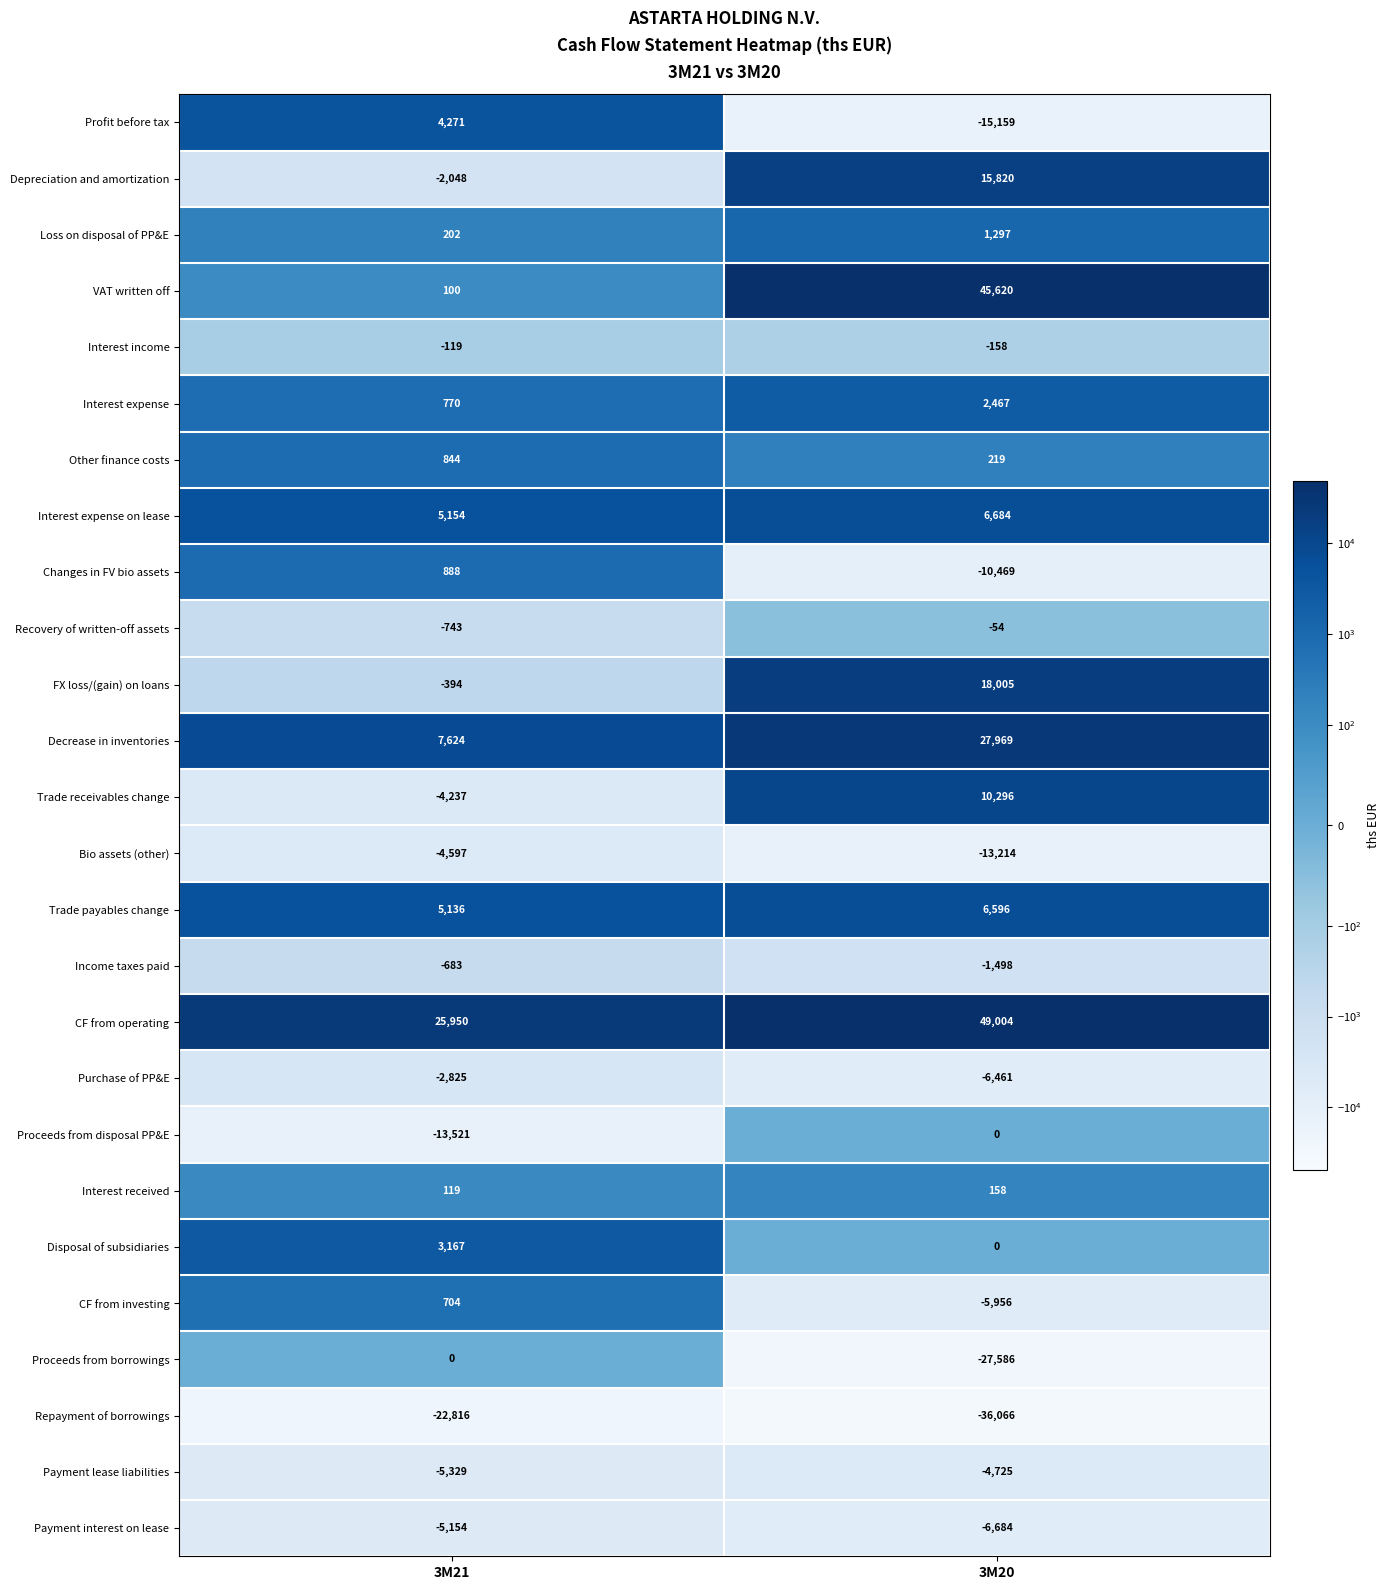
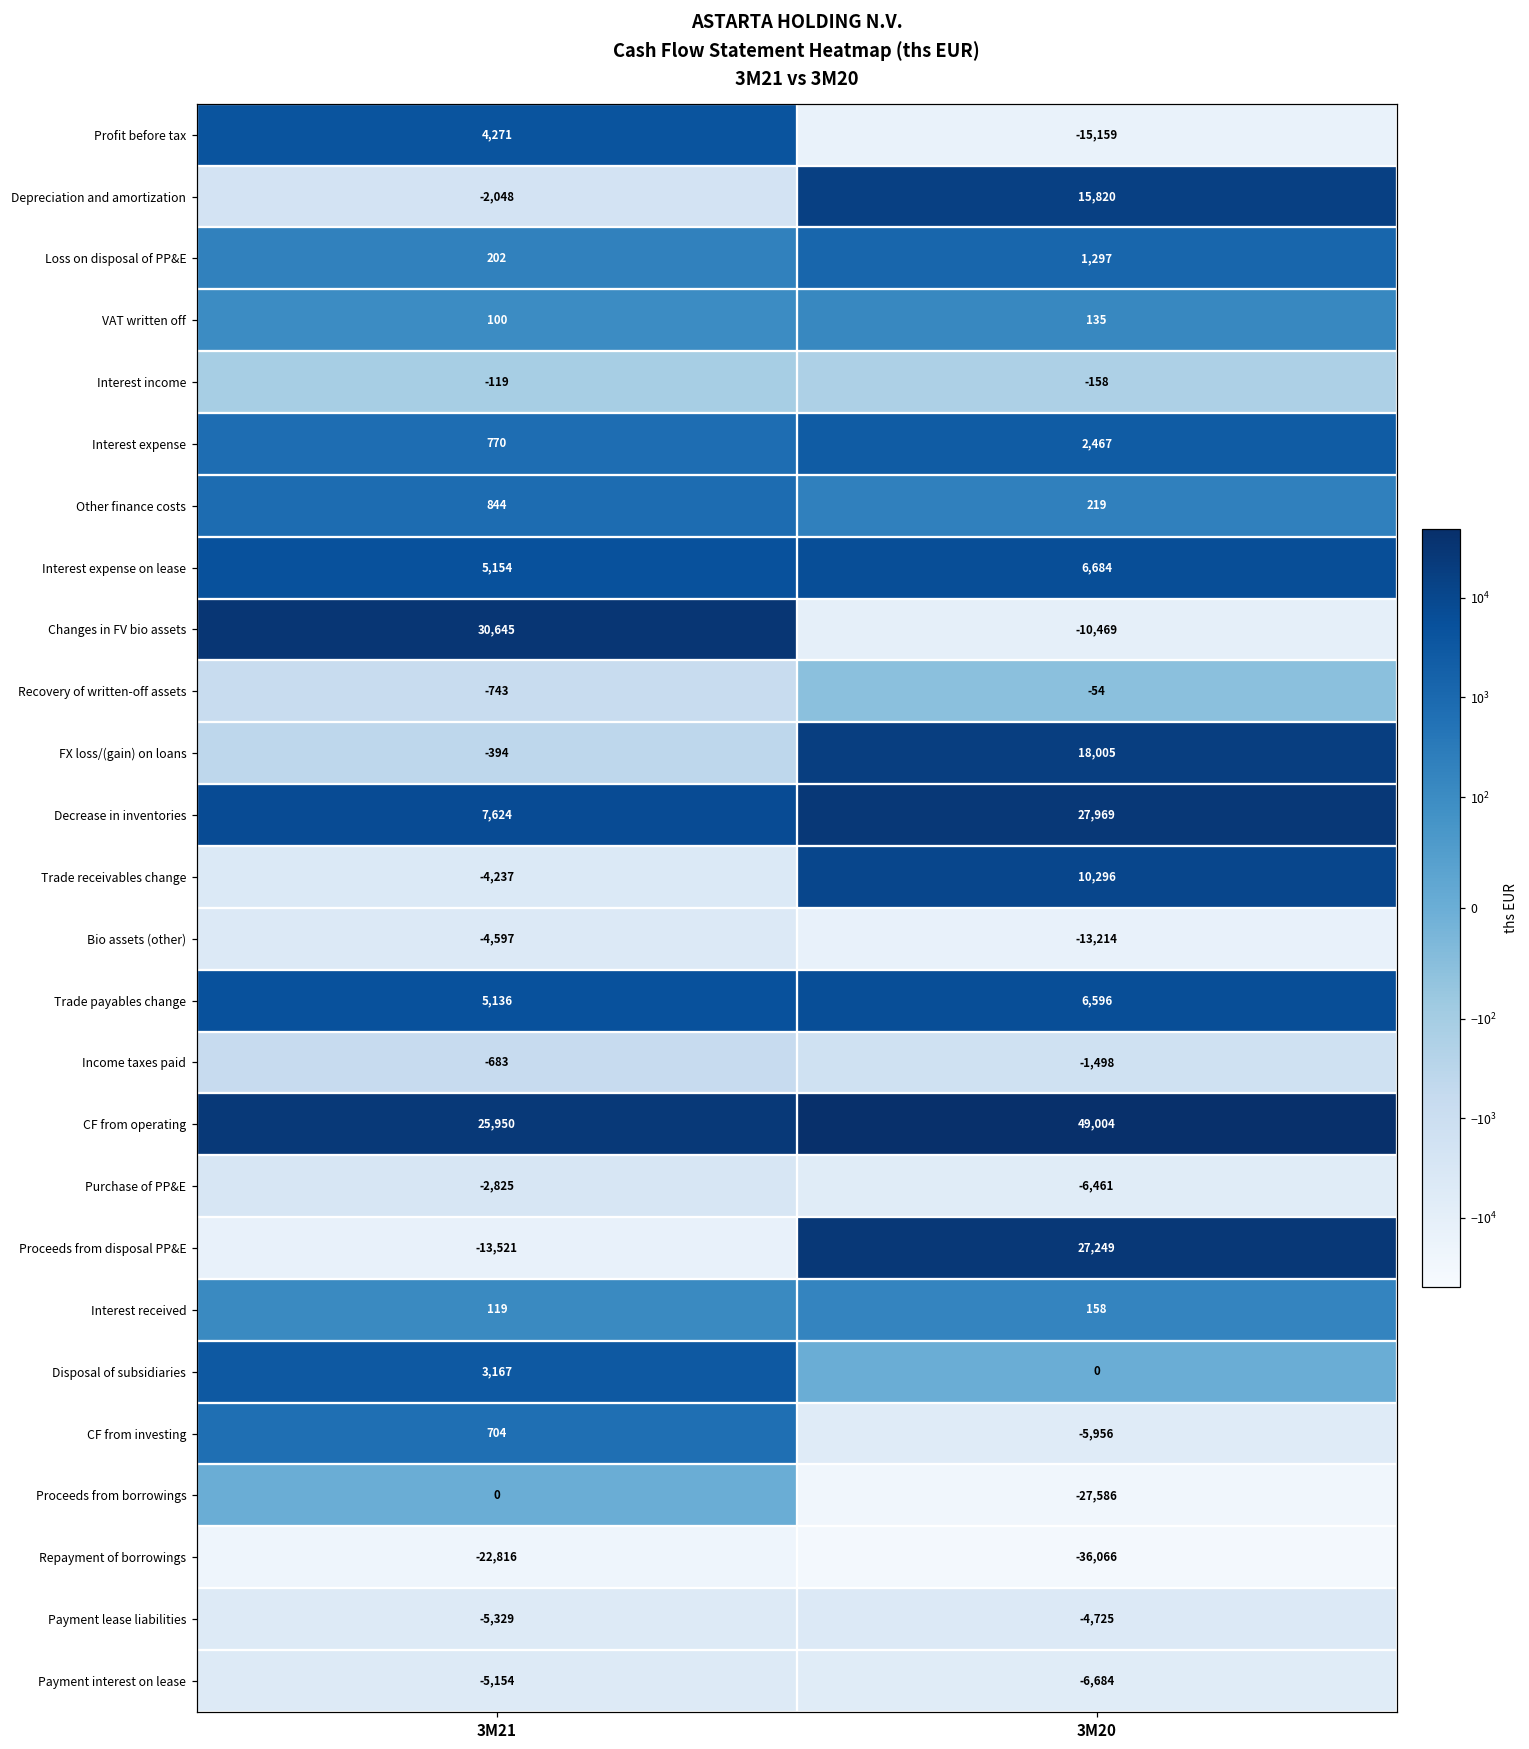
VAT written off, 3M20: 45,620 -> 135
Changes in FV bio assets, 3M21: 888 -> 30,645
Proceeds from disposal PP&E, 3M20: 0 -> 27,249
